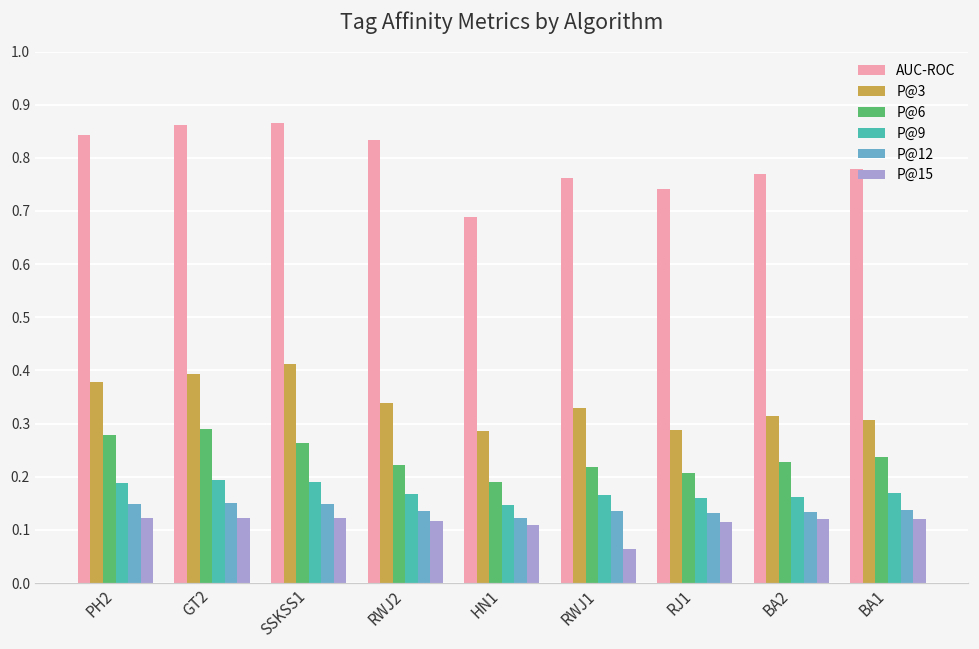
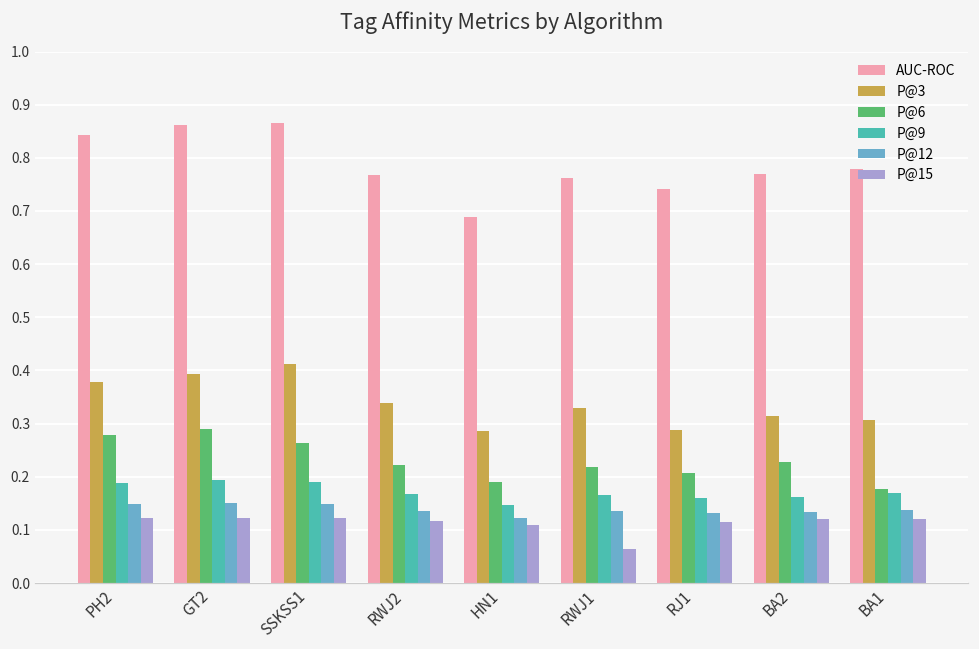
AUC-ROC, RWJ2: 0.83 -> 0.77
P@6, BA1: 0.24 -> 0.18
